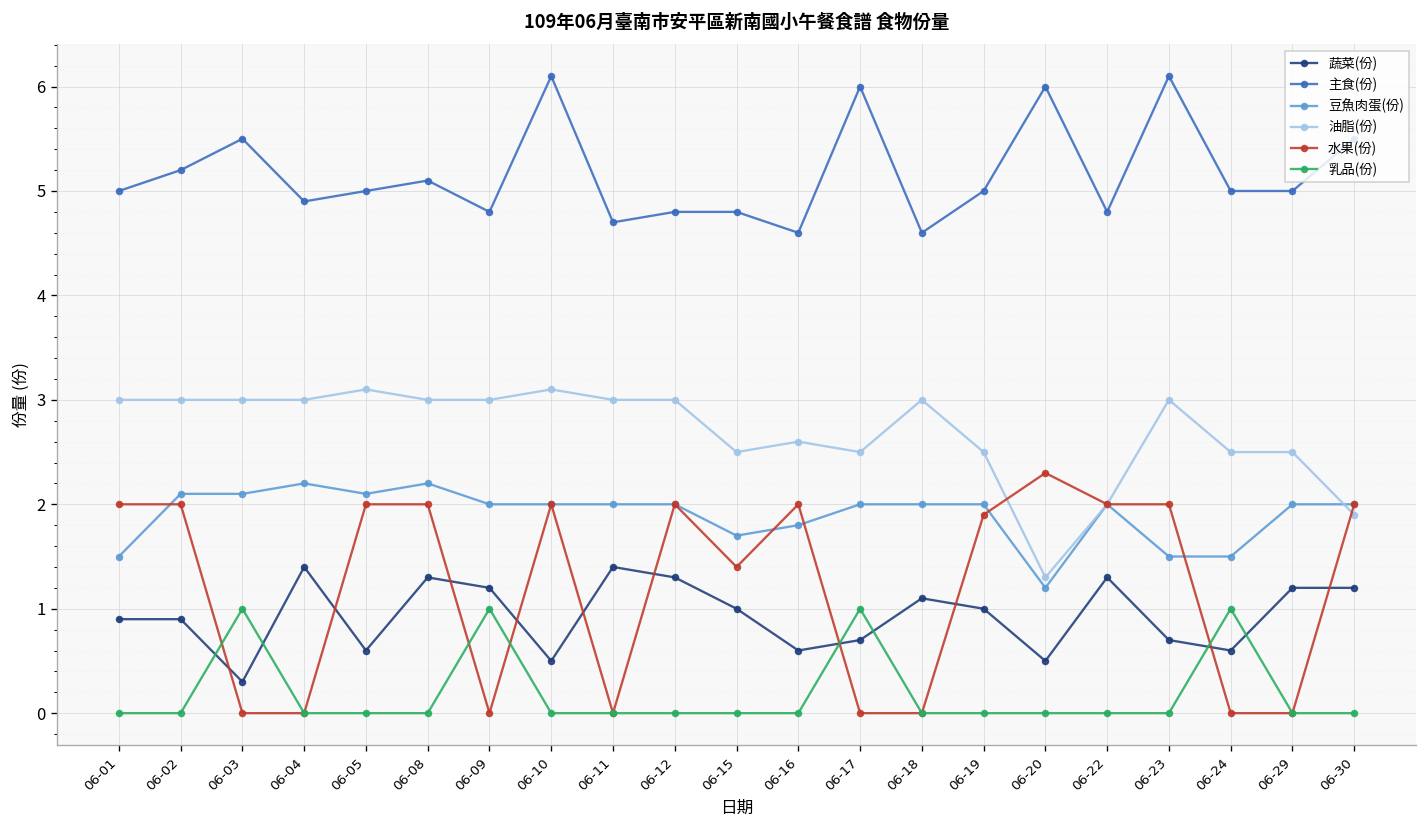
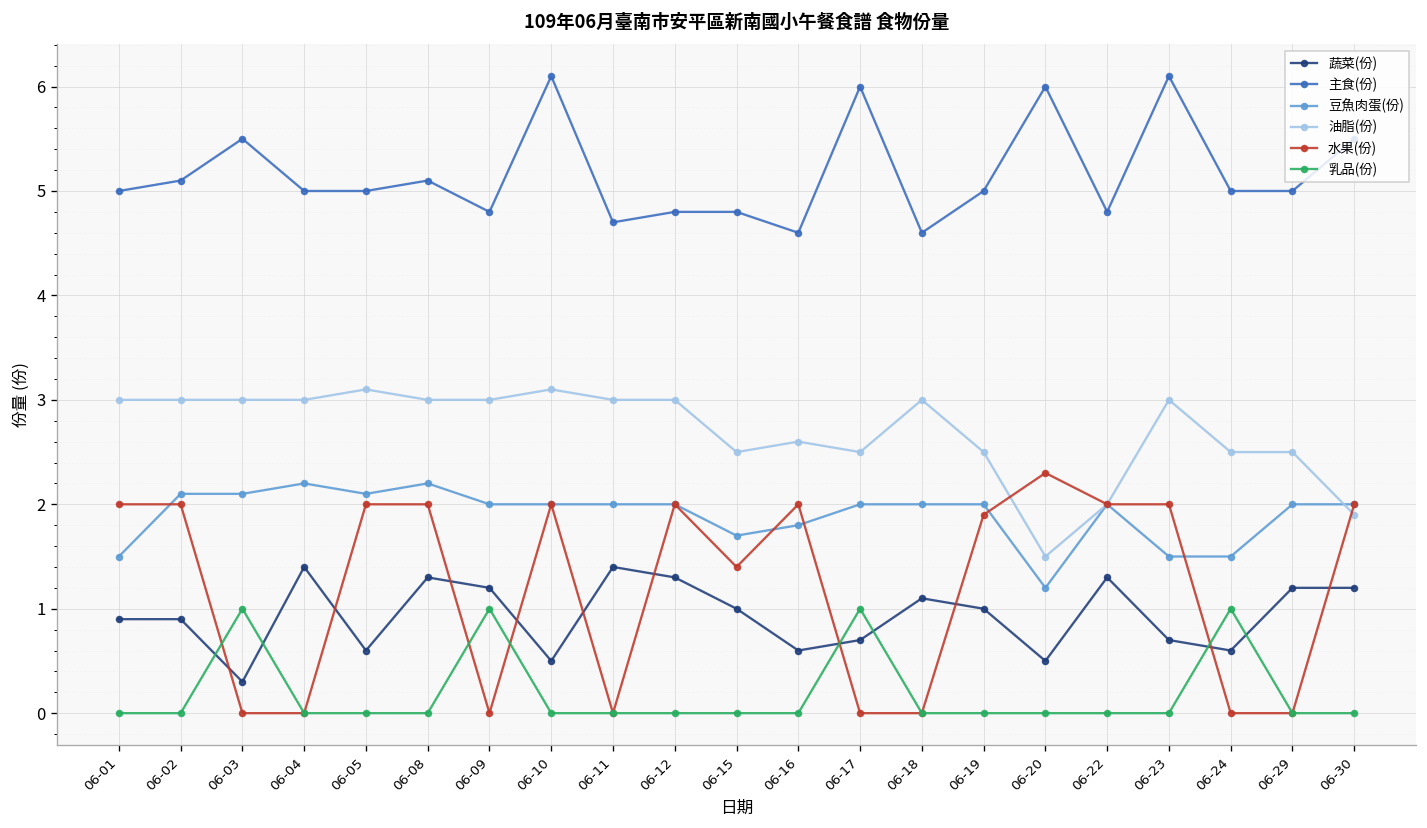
主食(份), 06-02: 5.2 -> 5.1
主食(份), 06-04: 4.9 -> 5.0
油脂(份), 06-20: 1.3 -> 1.5
